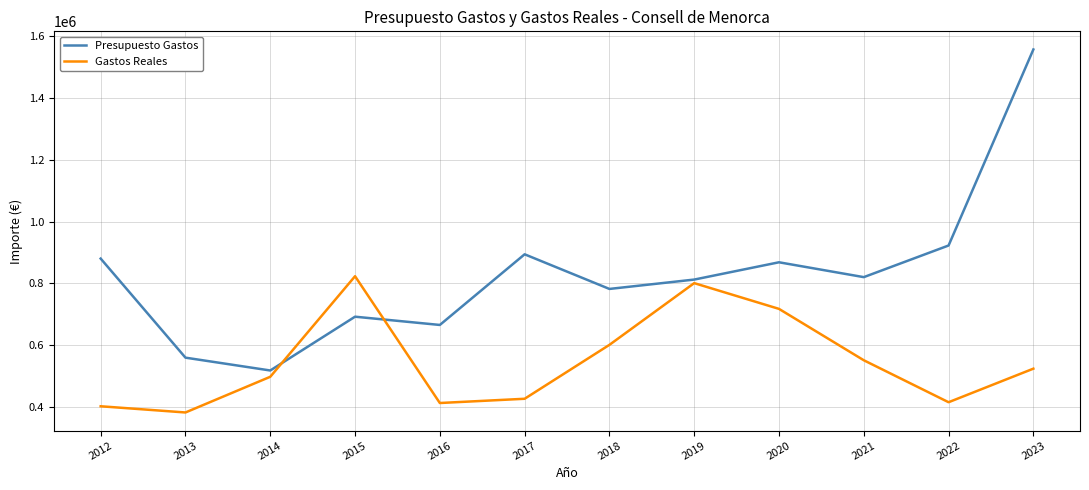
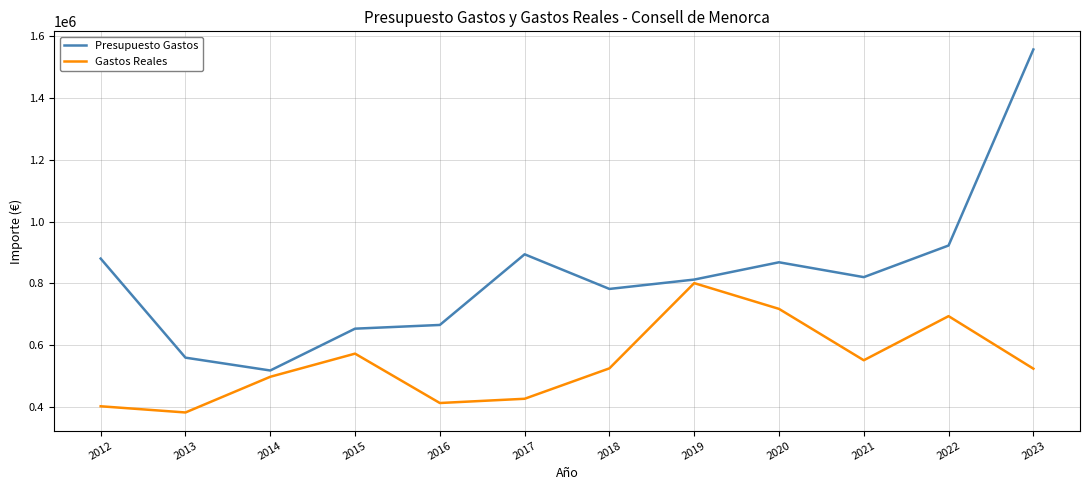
Presupuesto Gastos, 2015: 690000 -> 650000
Gastos Reales, 2015: 820000 -> 570000
Gastos Reales, 2018: 600000 -> 520000
Gastos Reales, 2022: 410000 -> 690000
